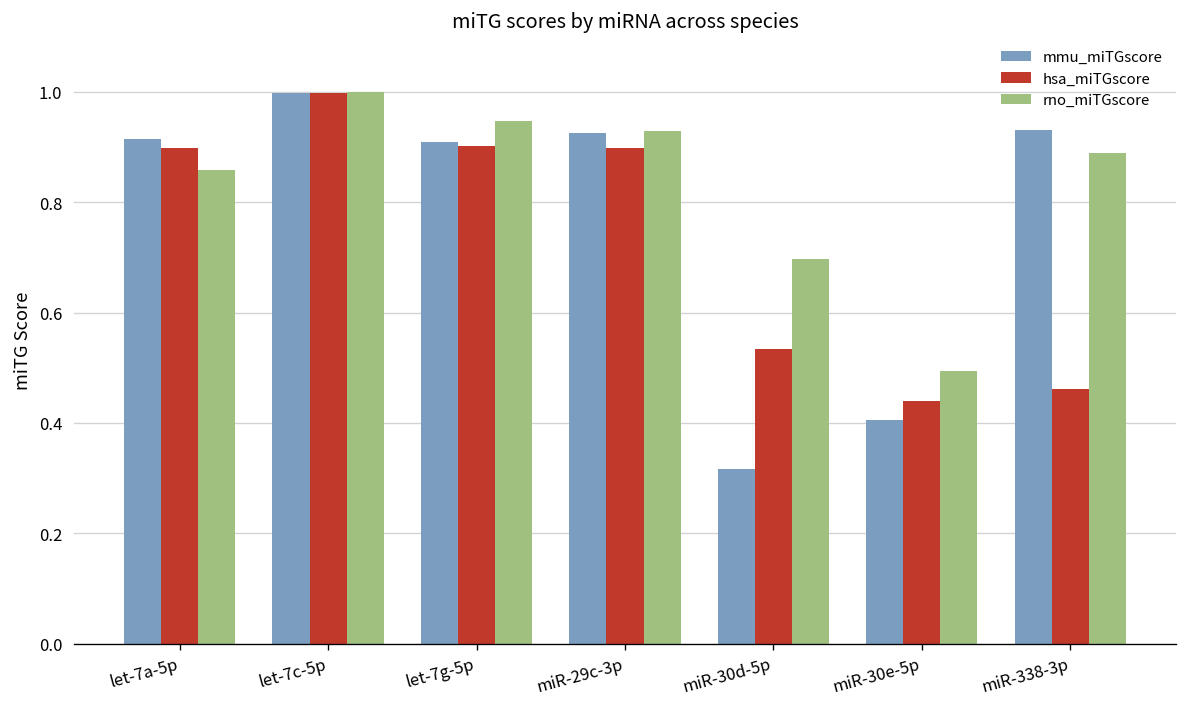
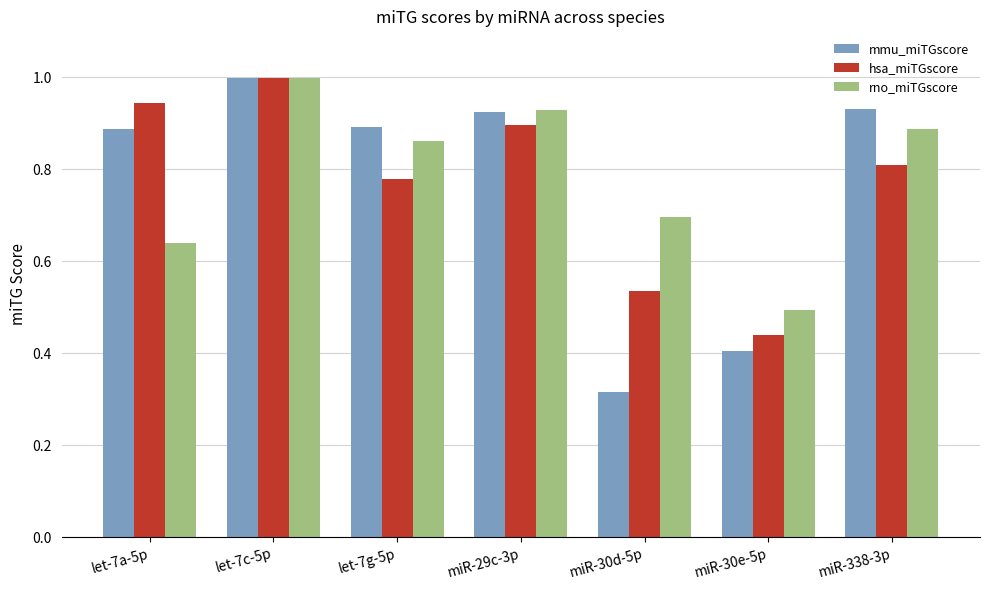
mmu_miTGscore, let-7a-5p: 0.91 -> 0.89
hsa_miTGscore, let-7a-5p: 0.90 -> 0.94
rno_miTGscore, let-7a-5p: 0.86 -> 0.64
mmu_miTGscore, let-7g-5p: 0.91 -> 0.89
hsa_miTGscore, let-7g-5p: 0.90 -> 0.78
rno_miTGscore, let-7g-5p: 0.95 -> 0.86
hsa_miTGscore, miR-338-3p: 0.46 -> 0.81
